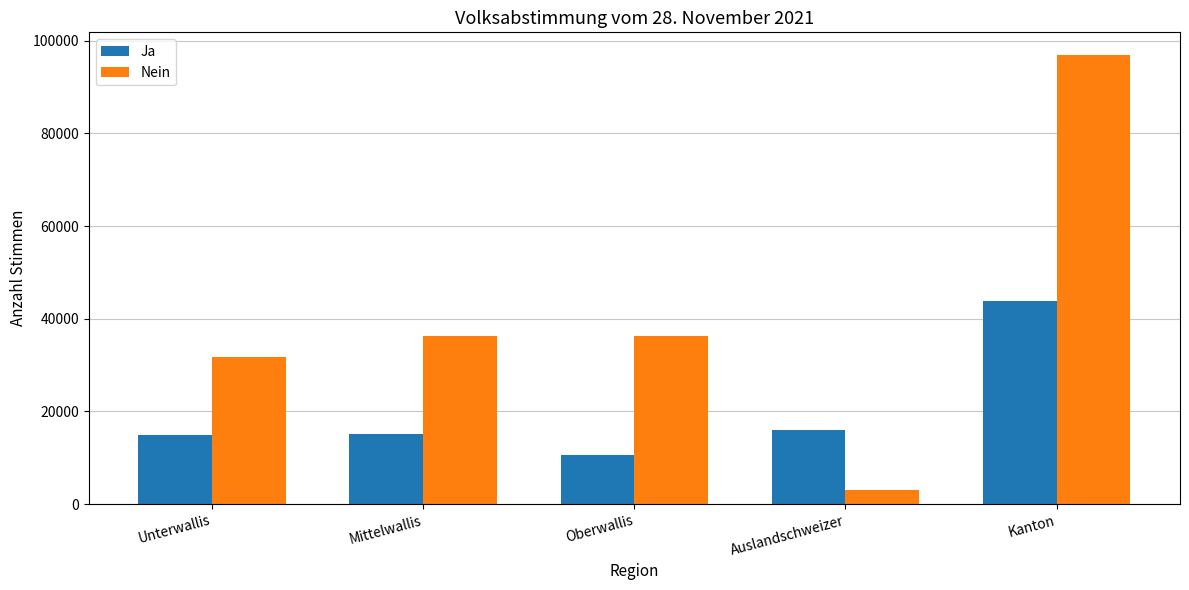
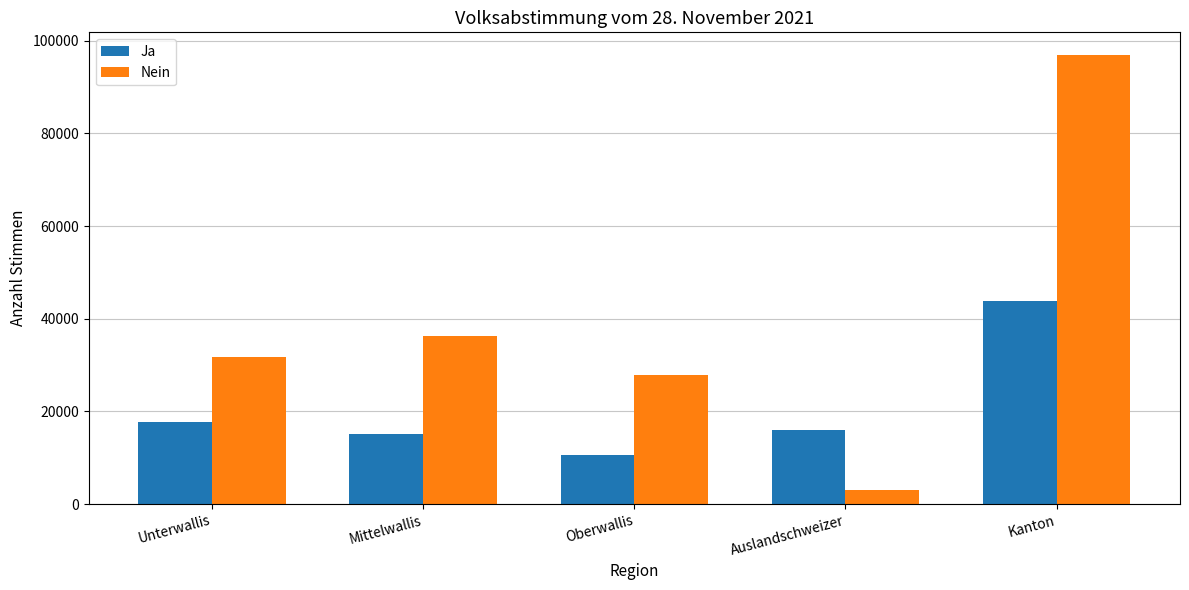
Ja, Unterwallis: 15000 -> 18000
Nein, Oberwallis: 36000 -> 28000
